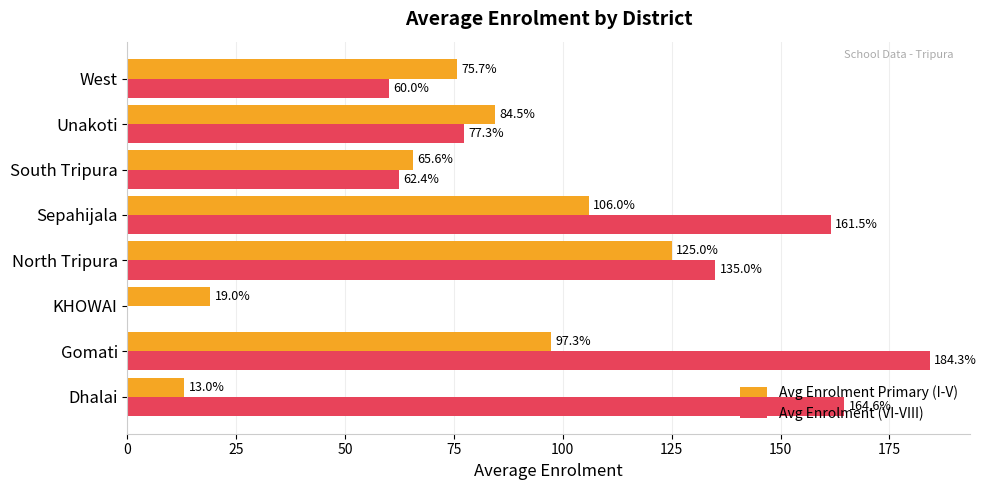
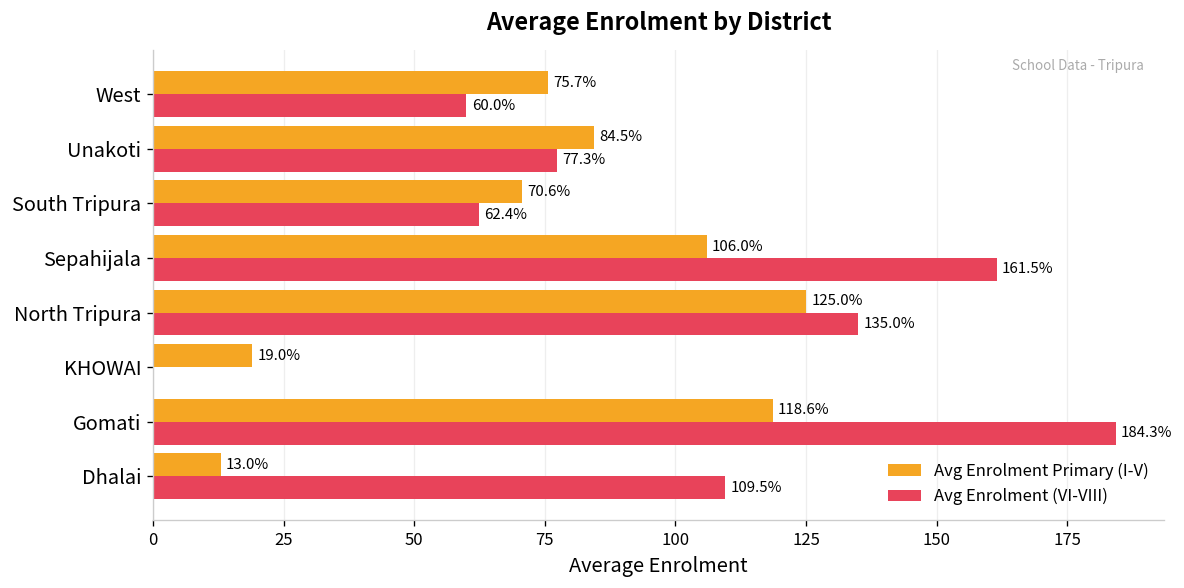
Avg Enrolment Primary (I-V), South Tripura: 65.6% -> 70.6%
Avg Enrolment Primary (I-V), Gomati: 97.3% -> 118.6%
Avg Enrolment (VI-VIII), Dhalai: 164.6% -> 109.5%
